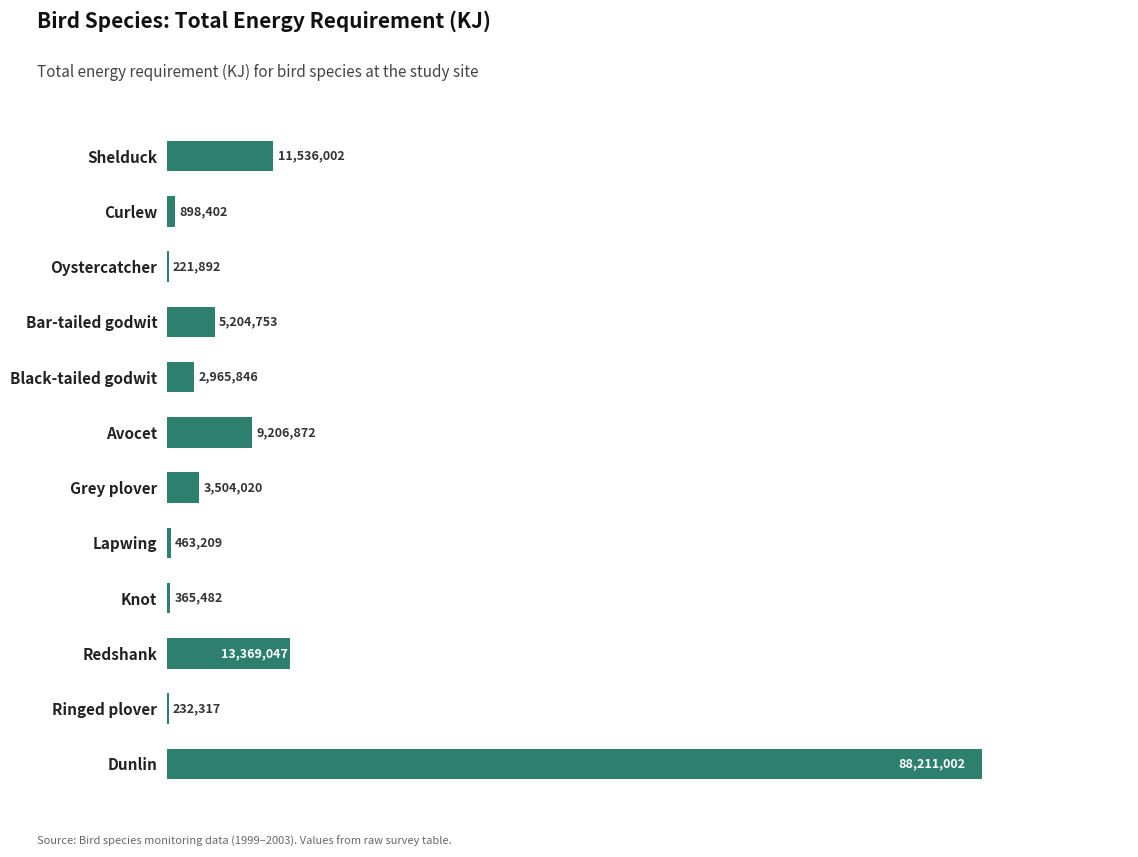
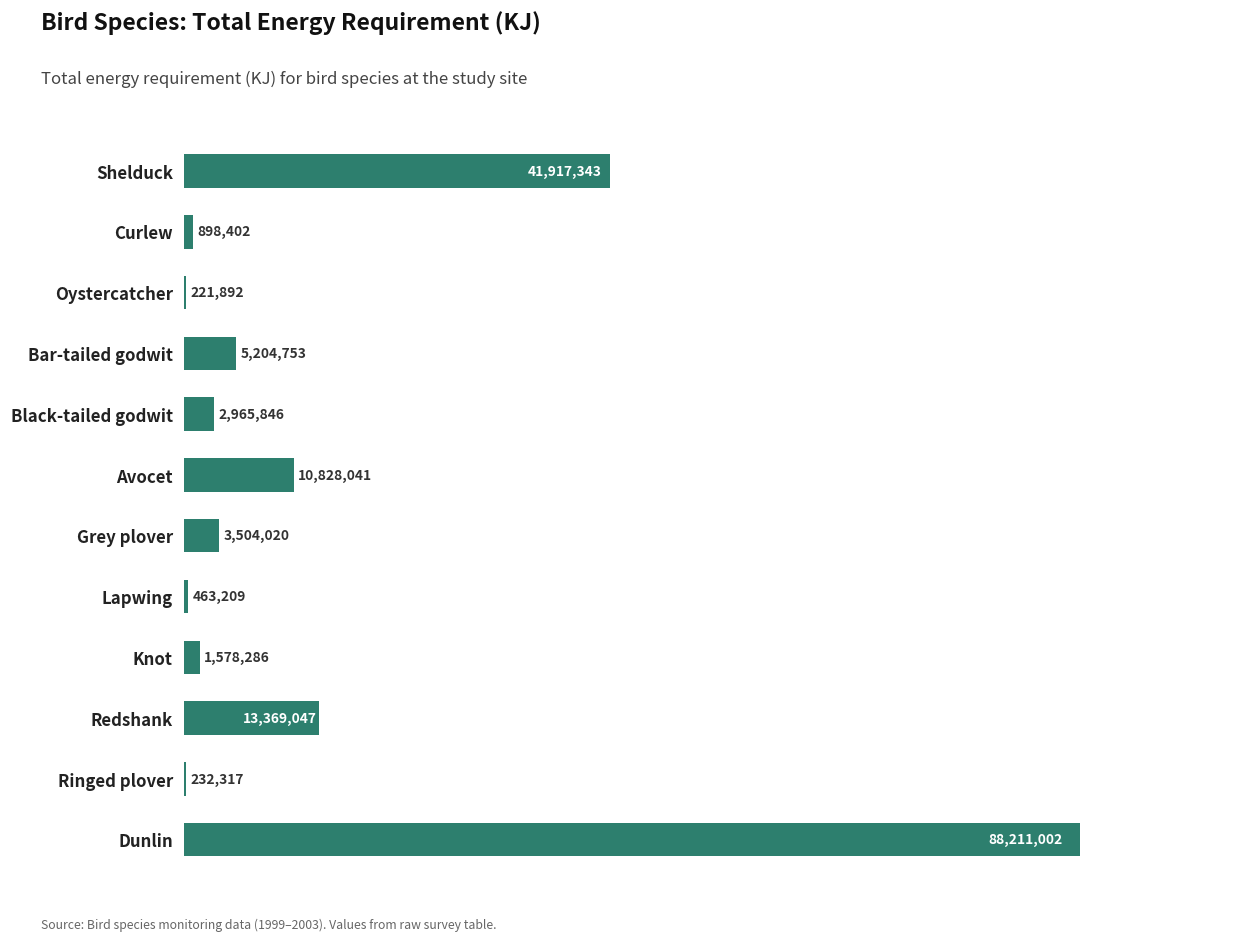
Shelduck: 11,536,002 -> 41,917,343
Avocet: 9,206,872 -> 10,828,041
Knot: 365,482 -> 1,578,286
